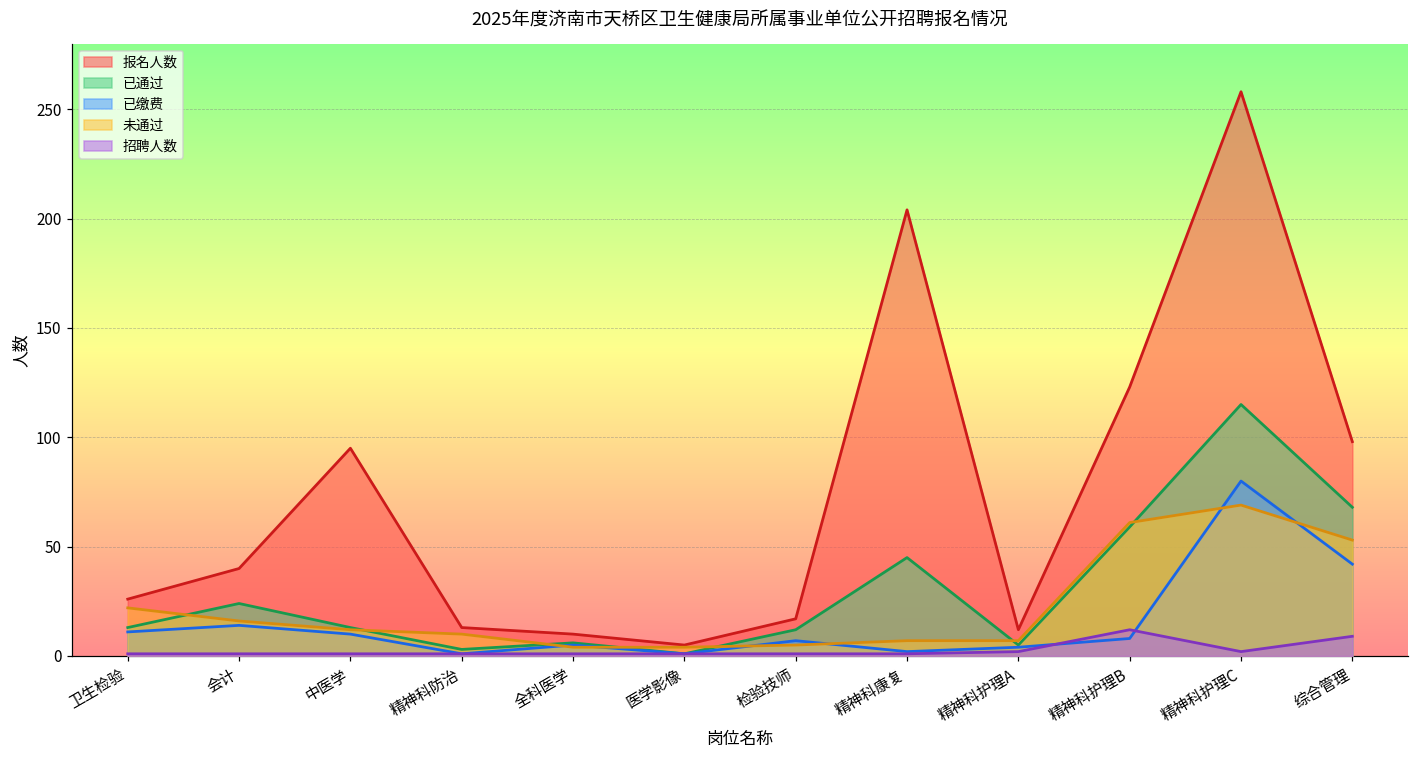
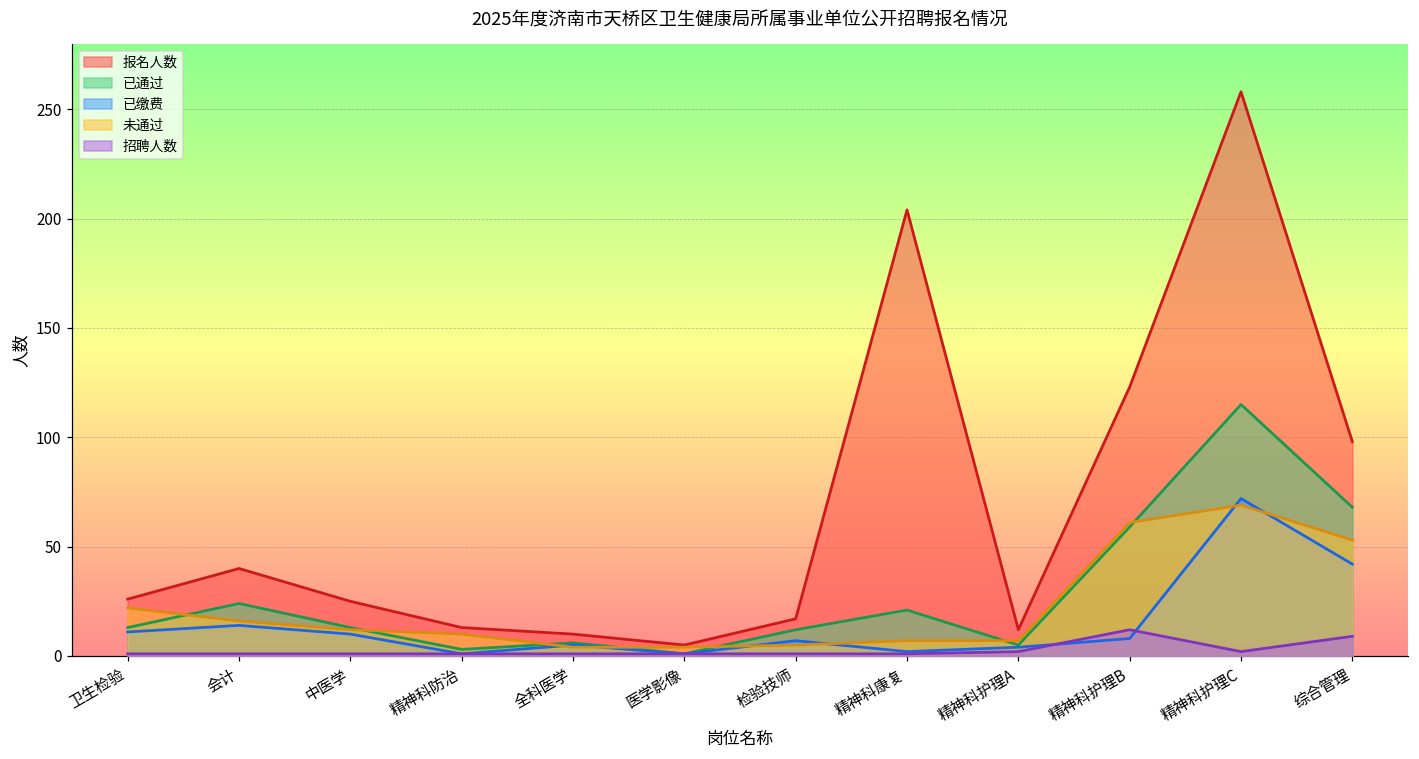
报名人数, 中医学: 95 -> 25
已通过, 精神科康复: 45 -> 21
已缴费, 精神科护理C: 80 -> 72
